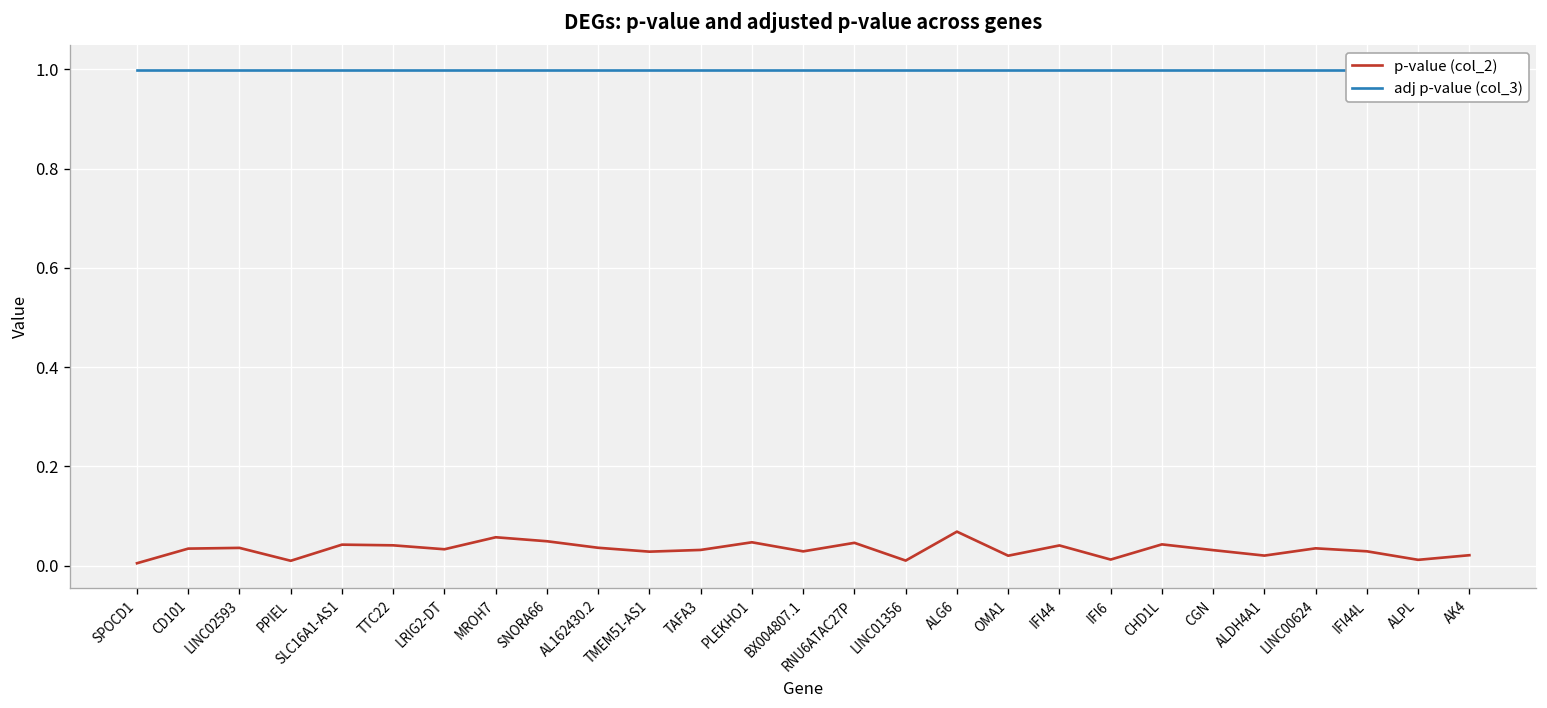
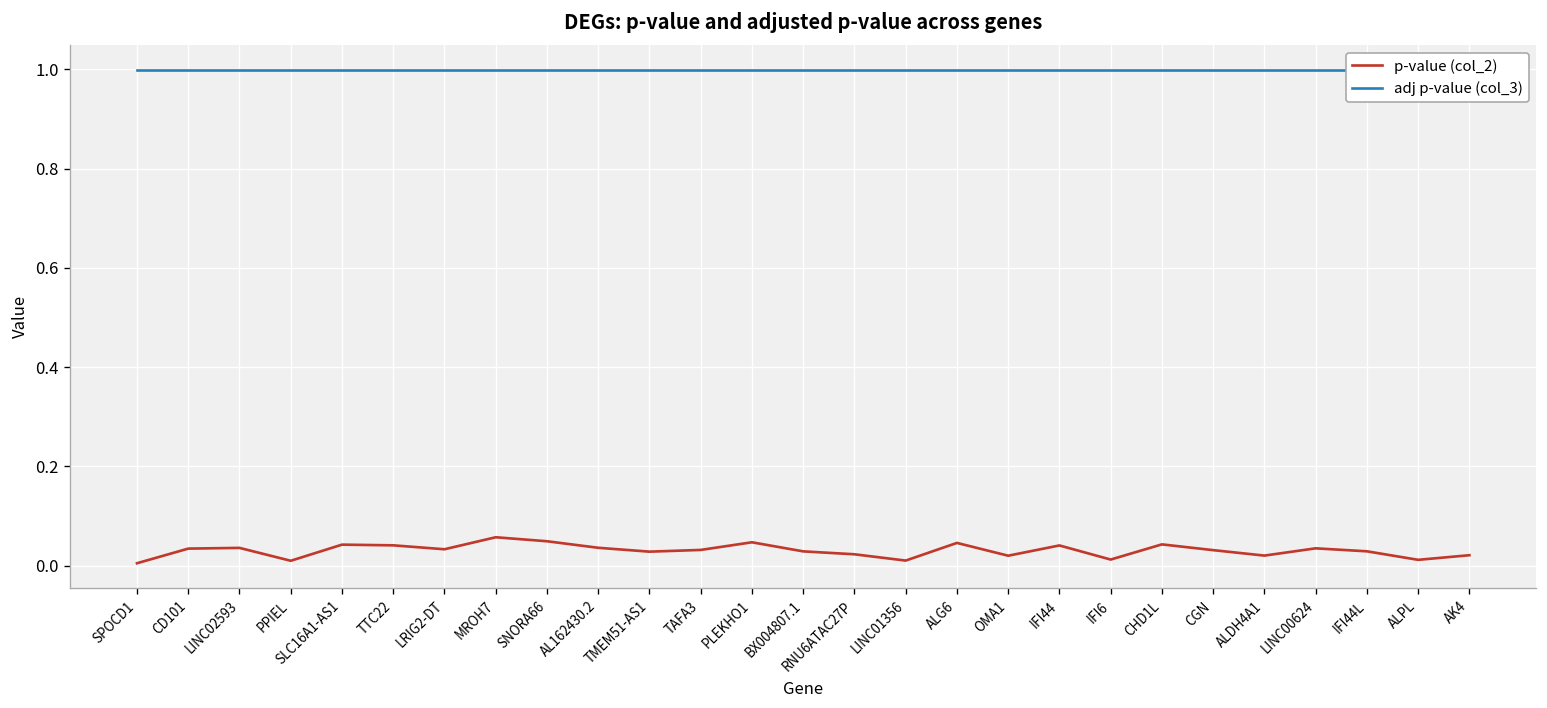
p-value (col_2), RNU6ATAC27P: 0.05 -> 0.02
p-value (col_2), ALG6: 0.07 -> 0.05
